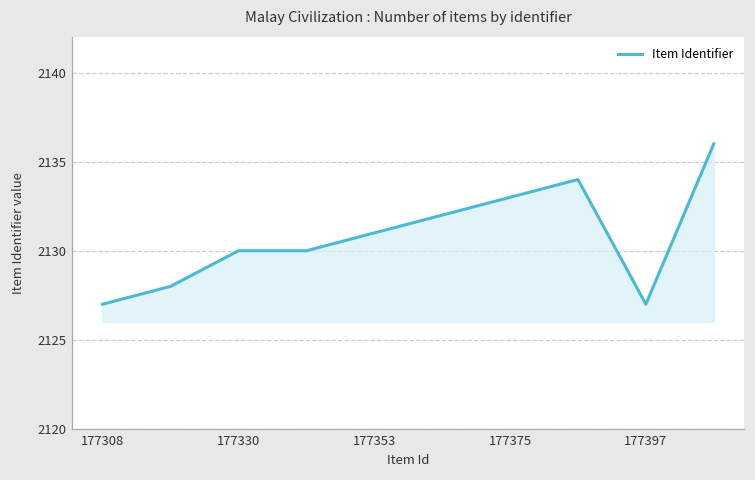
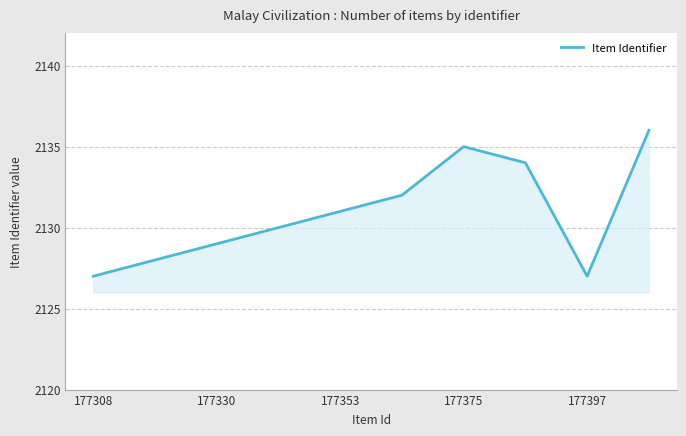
177330: 2130 -> 2129
177375: 2133 -> 2135
